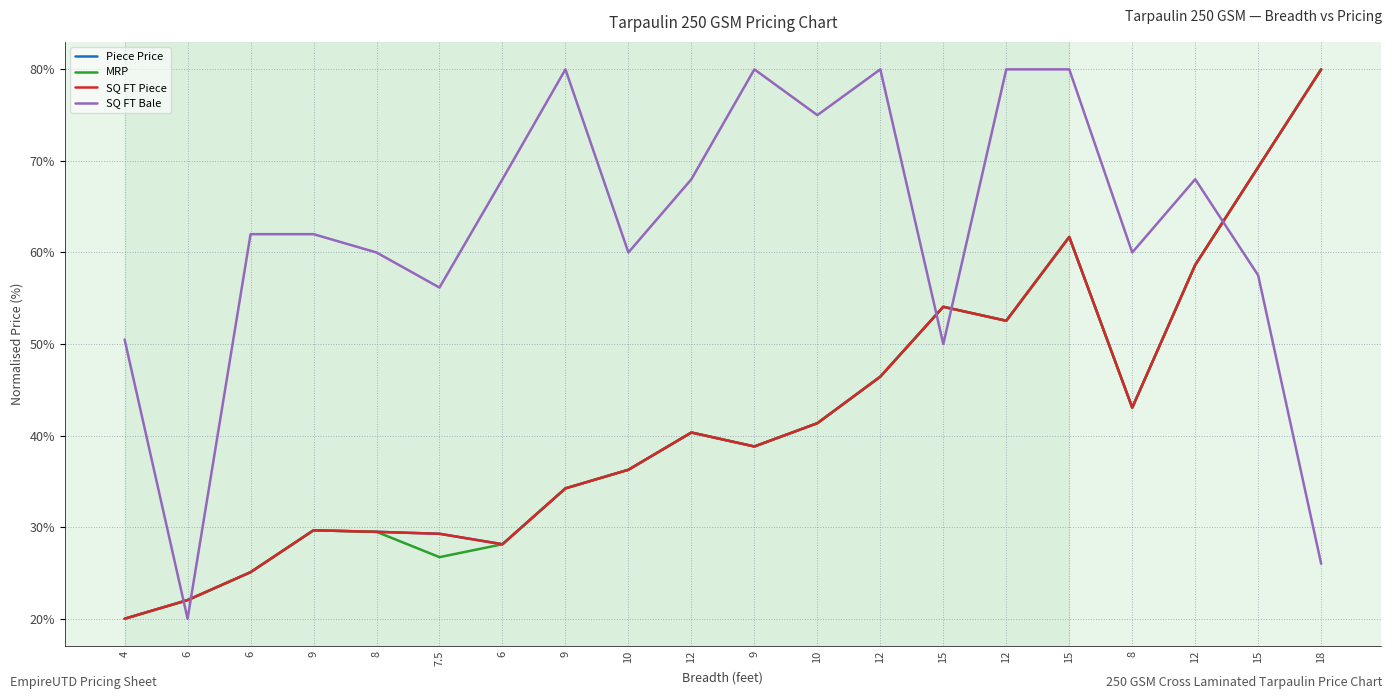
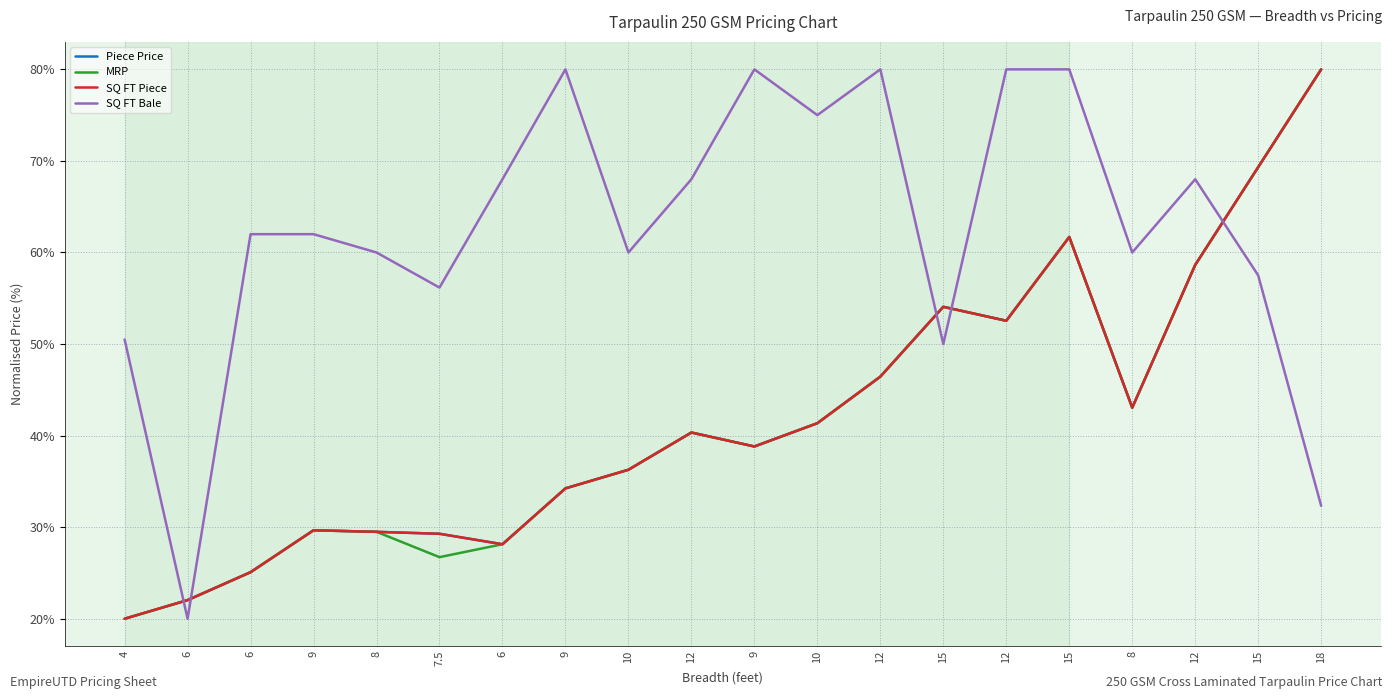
SQ FT Bale, 18: 26% -> 32%
